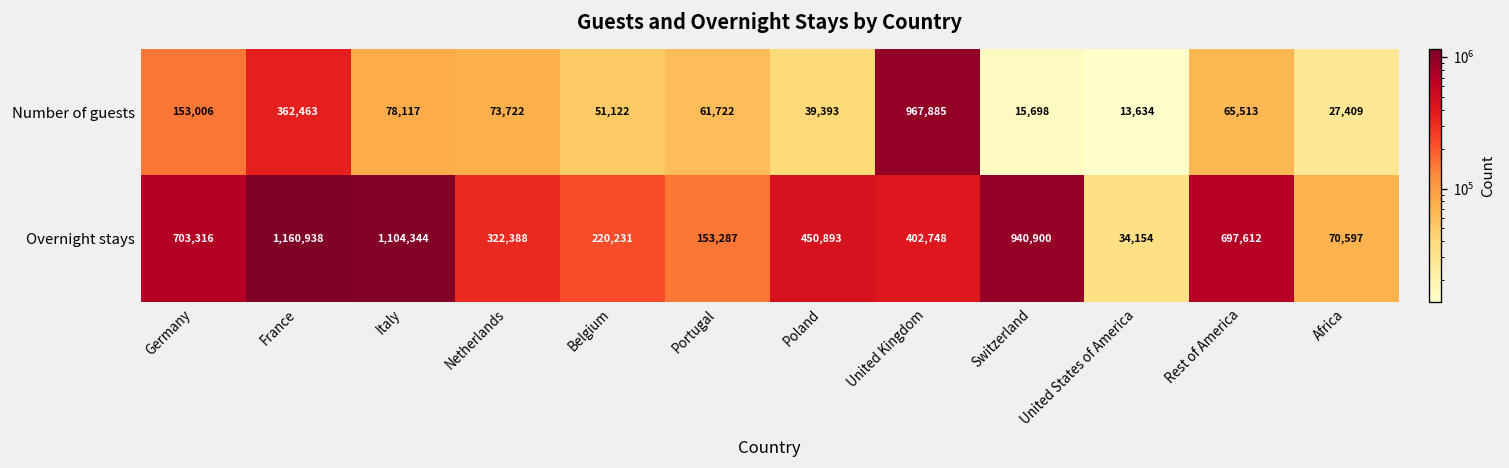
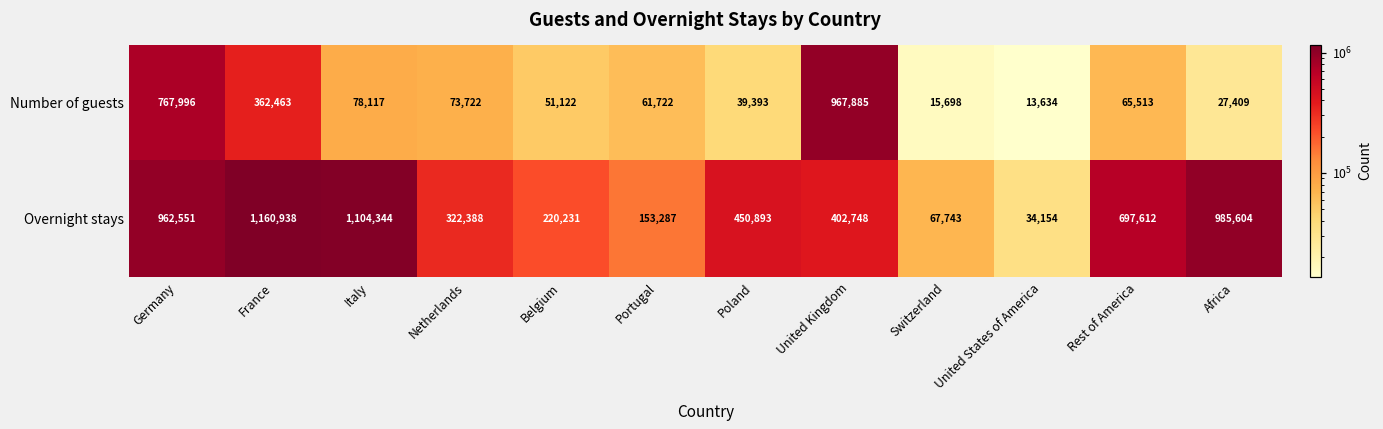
Number of guests, Germany: 153,006 -> 767,996
Overnight stays, Germany: 703,316 -> 962,551
Overnight stays, Switzerland: 940,900 -> 67,743
Overnight stays, Africa: 70,597 -> 985,604
